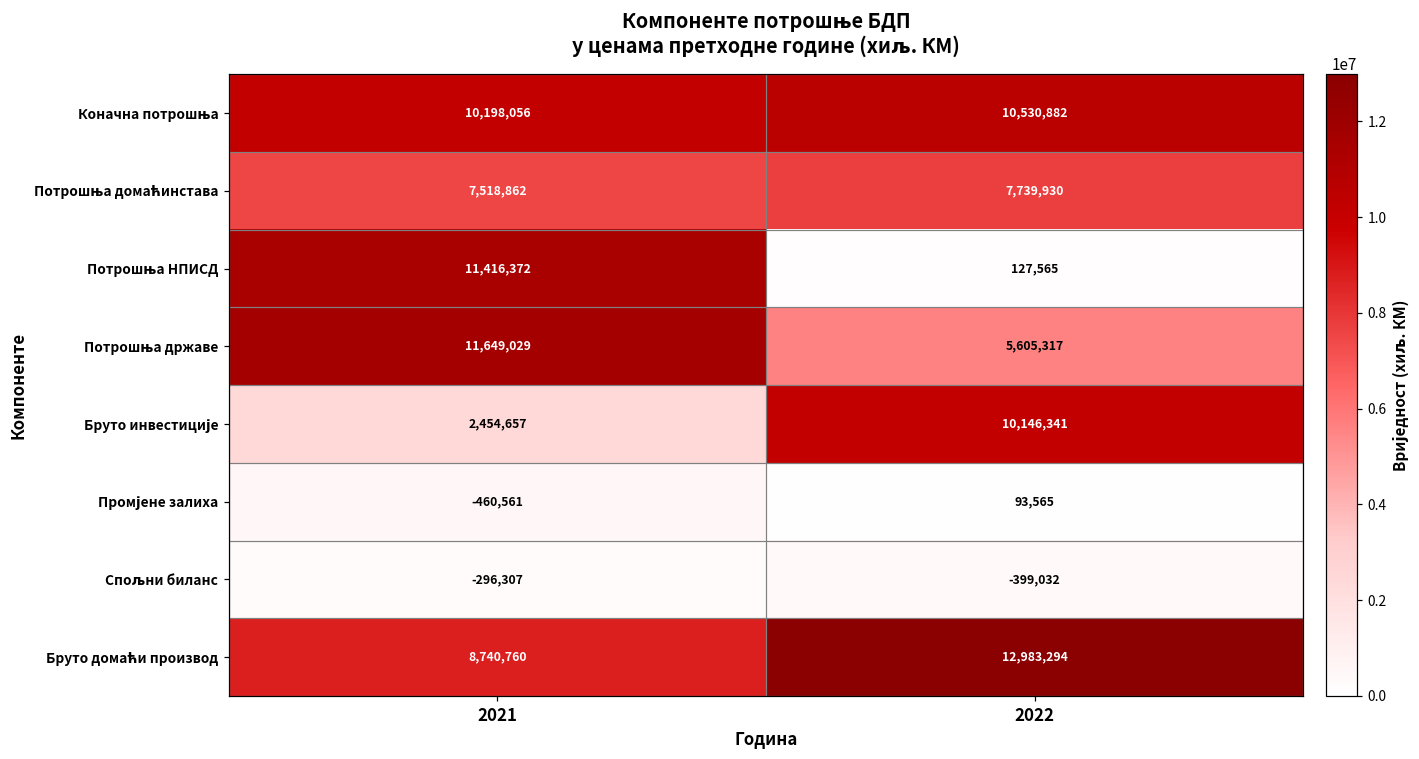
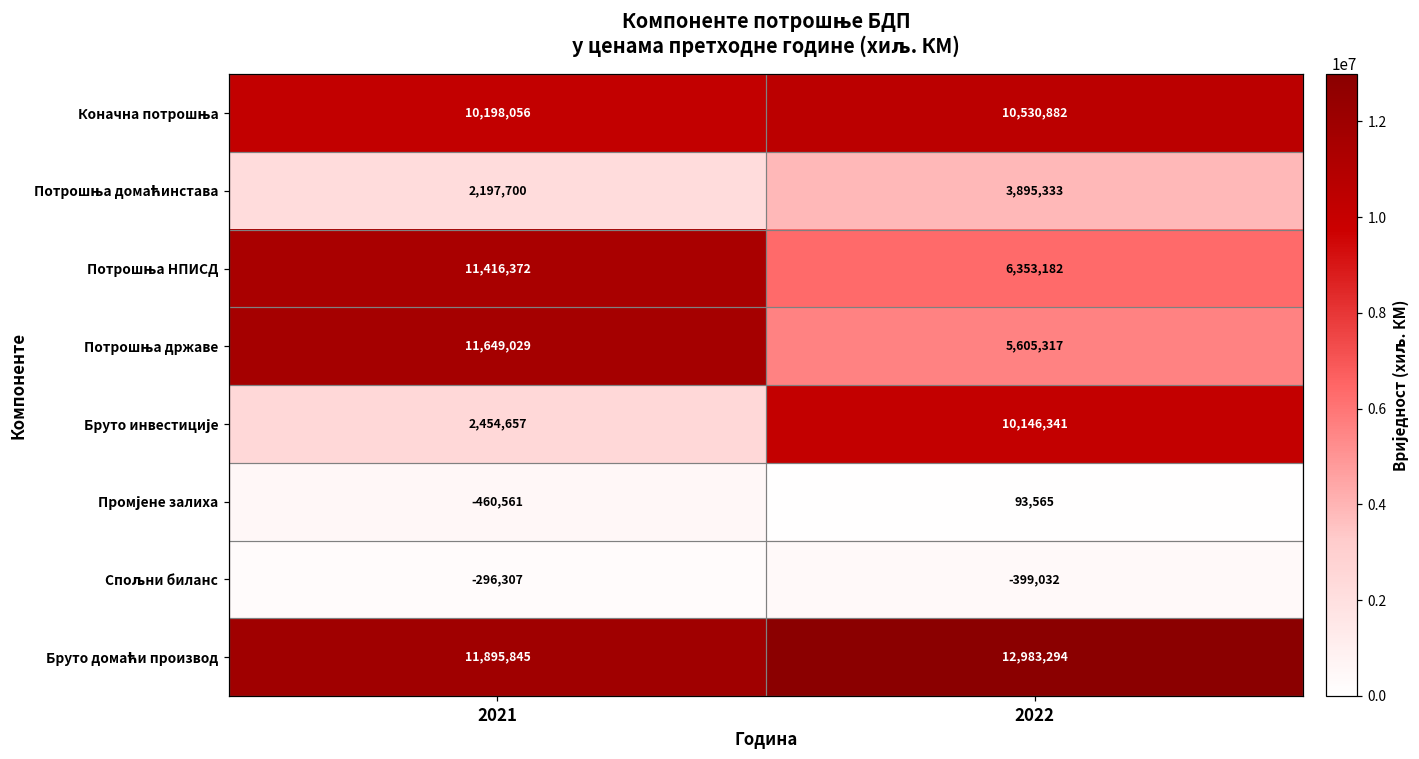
Потрошња домаћинстава, 2021: 7,518,862 -> 2,197,700
Потрошња домаћинстава, 2022: 7,739,930 -> 3,895,333
Потрошња НПИСД, 2022: 127,565 -> 6,353,182
Бруто домаћи производ, 2021: 8,740,760 -> 11,895,845
